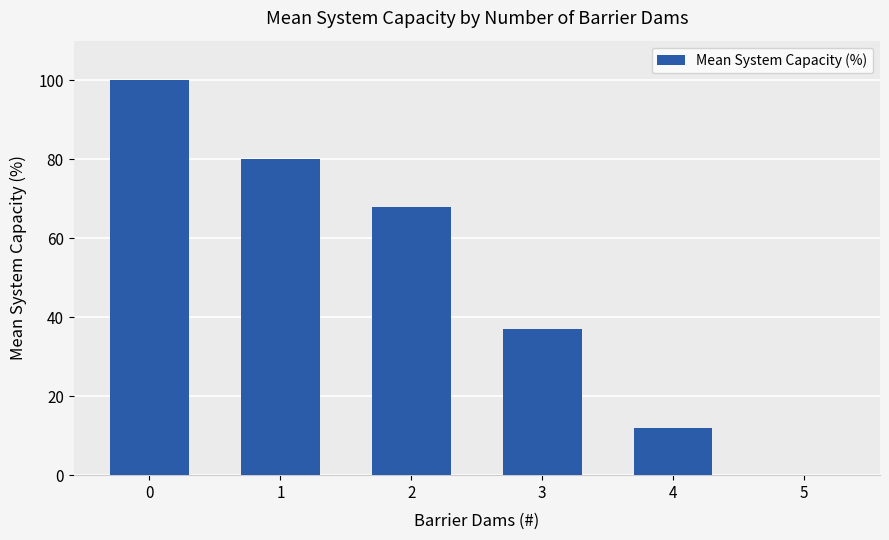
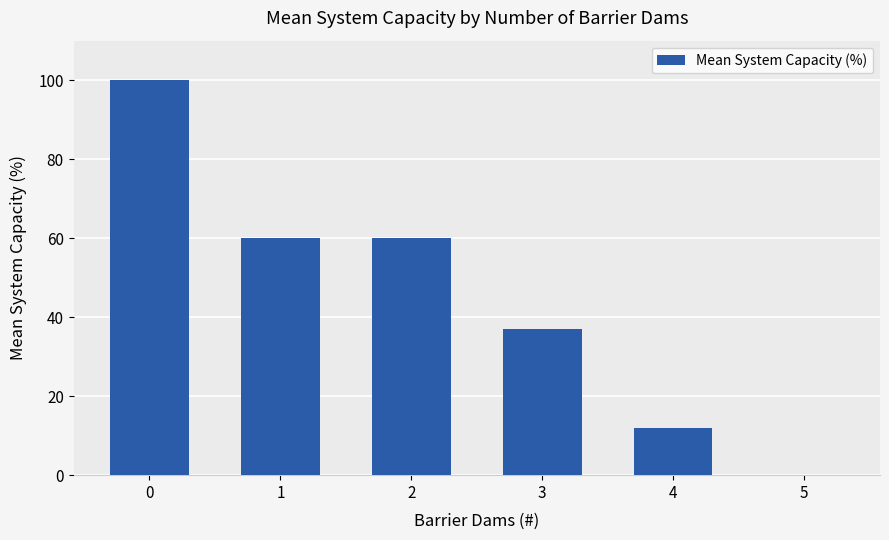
1: 80 -> 60
2: 68 -> 60
